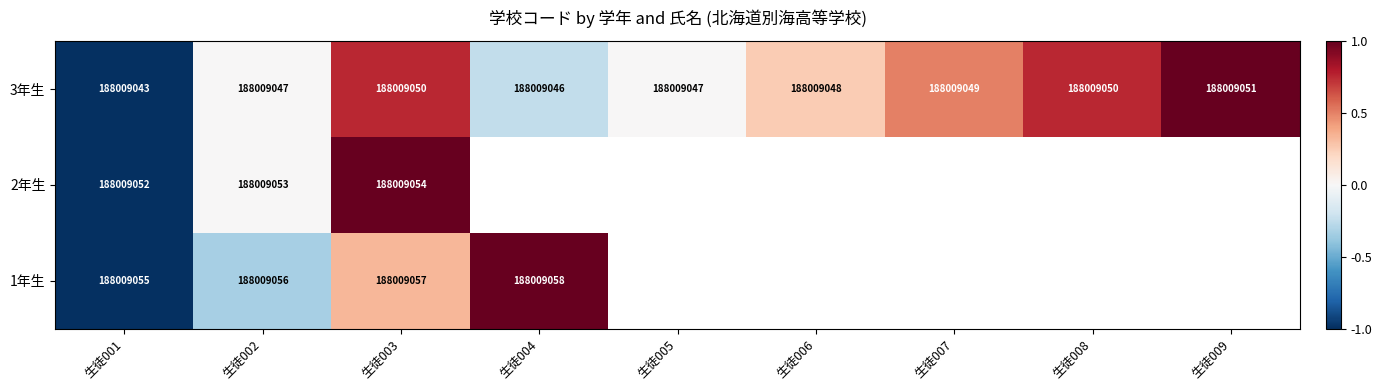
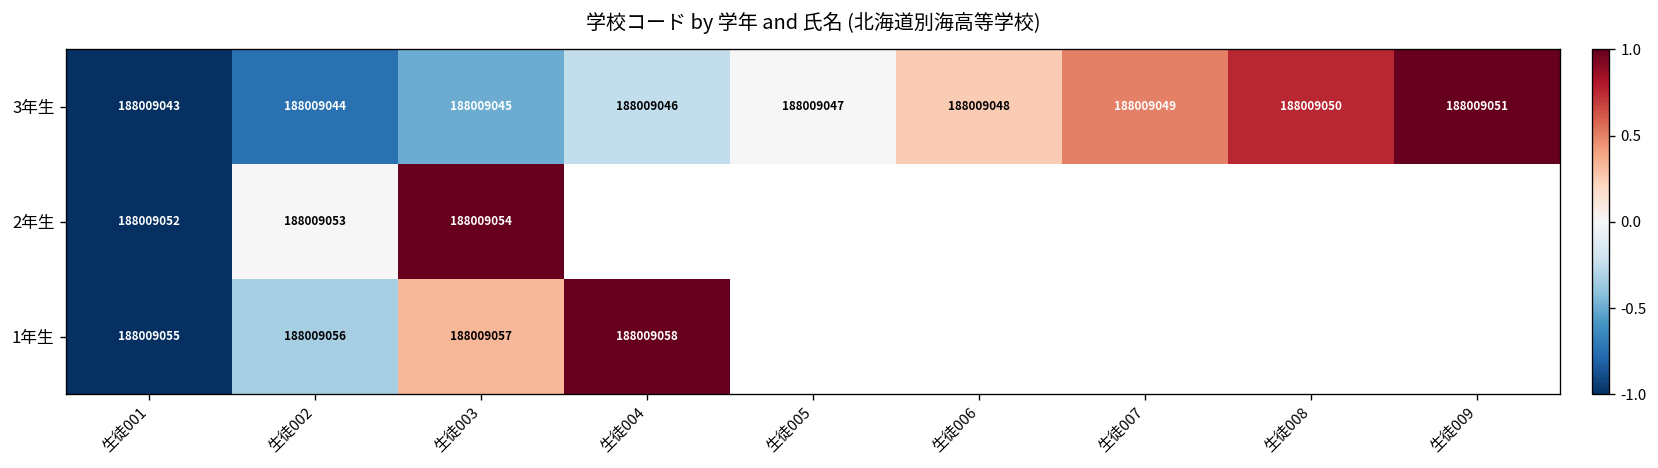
3年生, 生徒002: 188009047 -> 188009044
3年生, 生徒003: 188009050 -> 188009045
